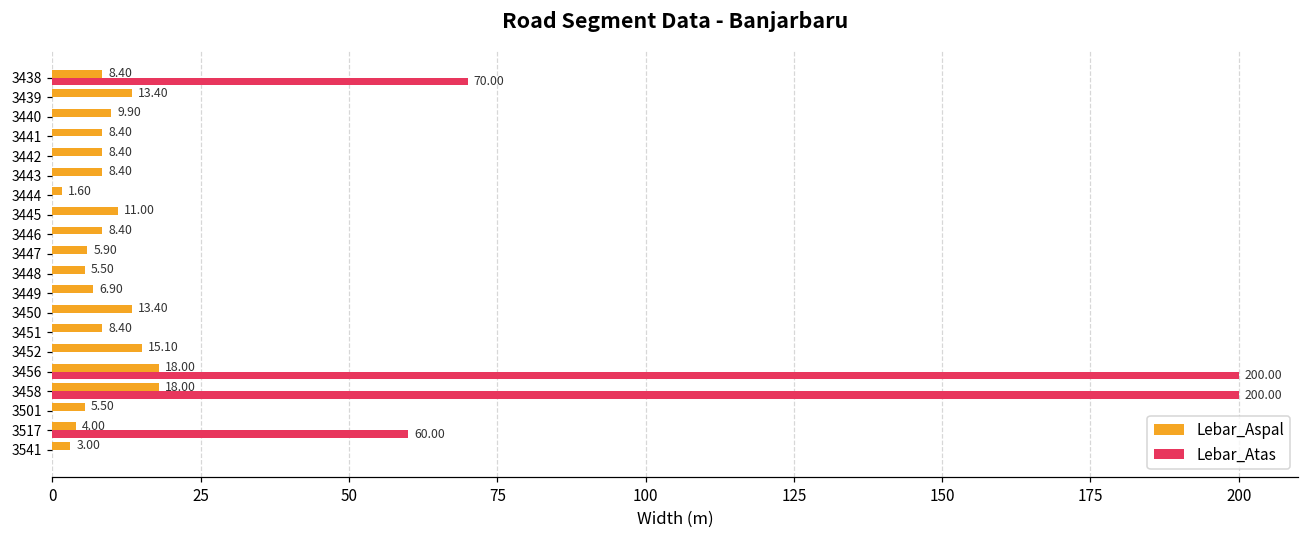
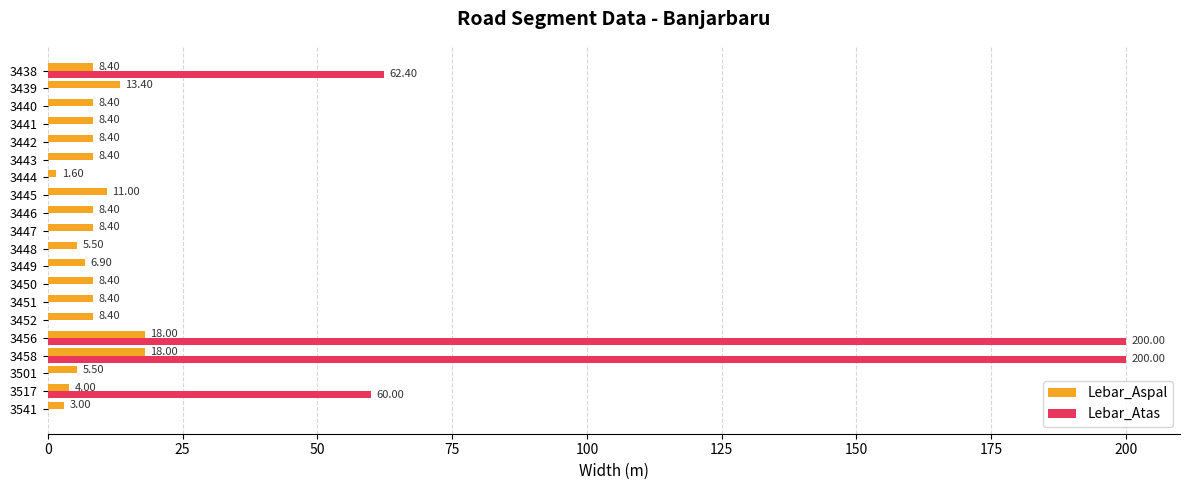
Lebar_Atas, 3438: 70.00 -> 62.40
Lebar_Aspal, 3440: 9.90 -> 8.40
Lebar_Aspal, 3447: 5.90 -> 8.40
Lebar_Aspal, 3450: 13.40 -> 8.40
Lebar_Aspal, 3452: 15.10 -> 8.40
